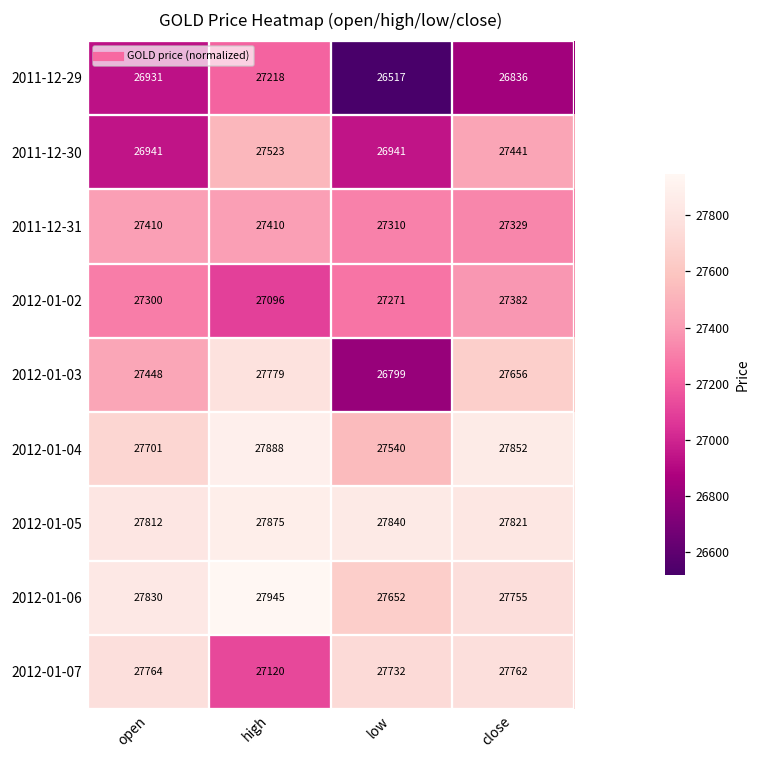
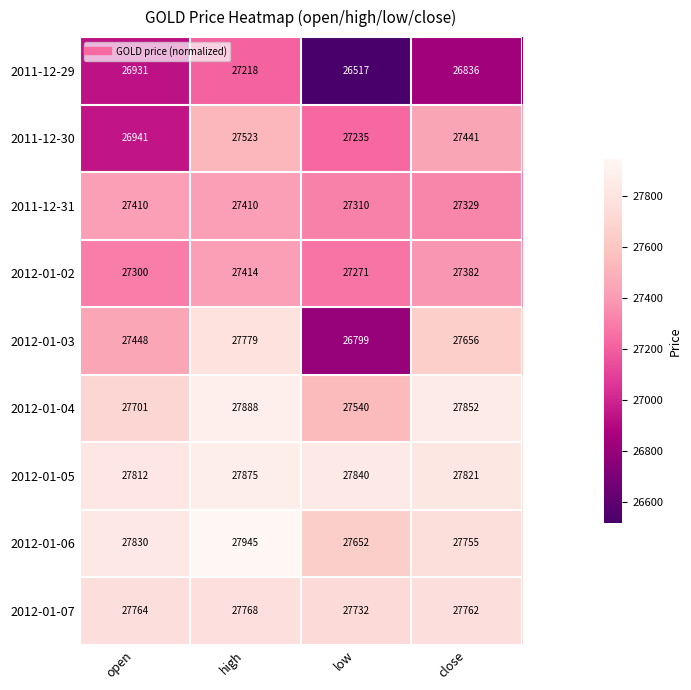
2011-12-30, low: 26941 -> 27235
2012-01-02, high: 27096 -> 27414
2012-01-07, high: 27120 -> 27768
